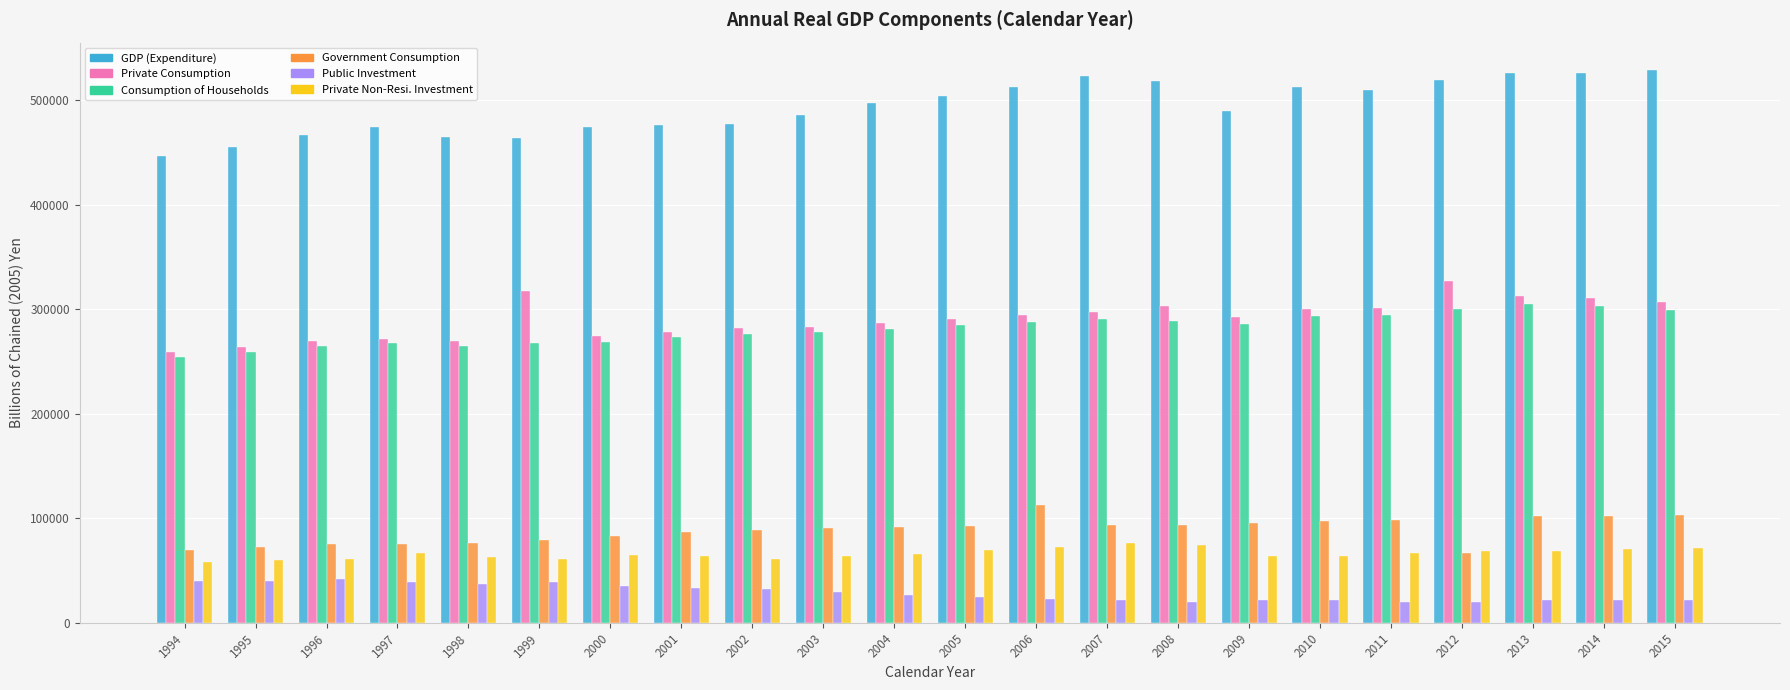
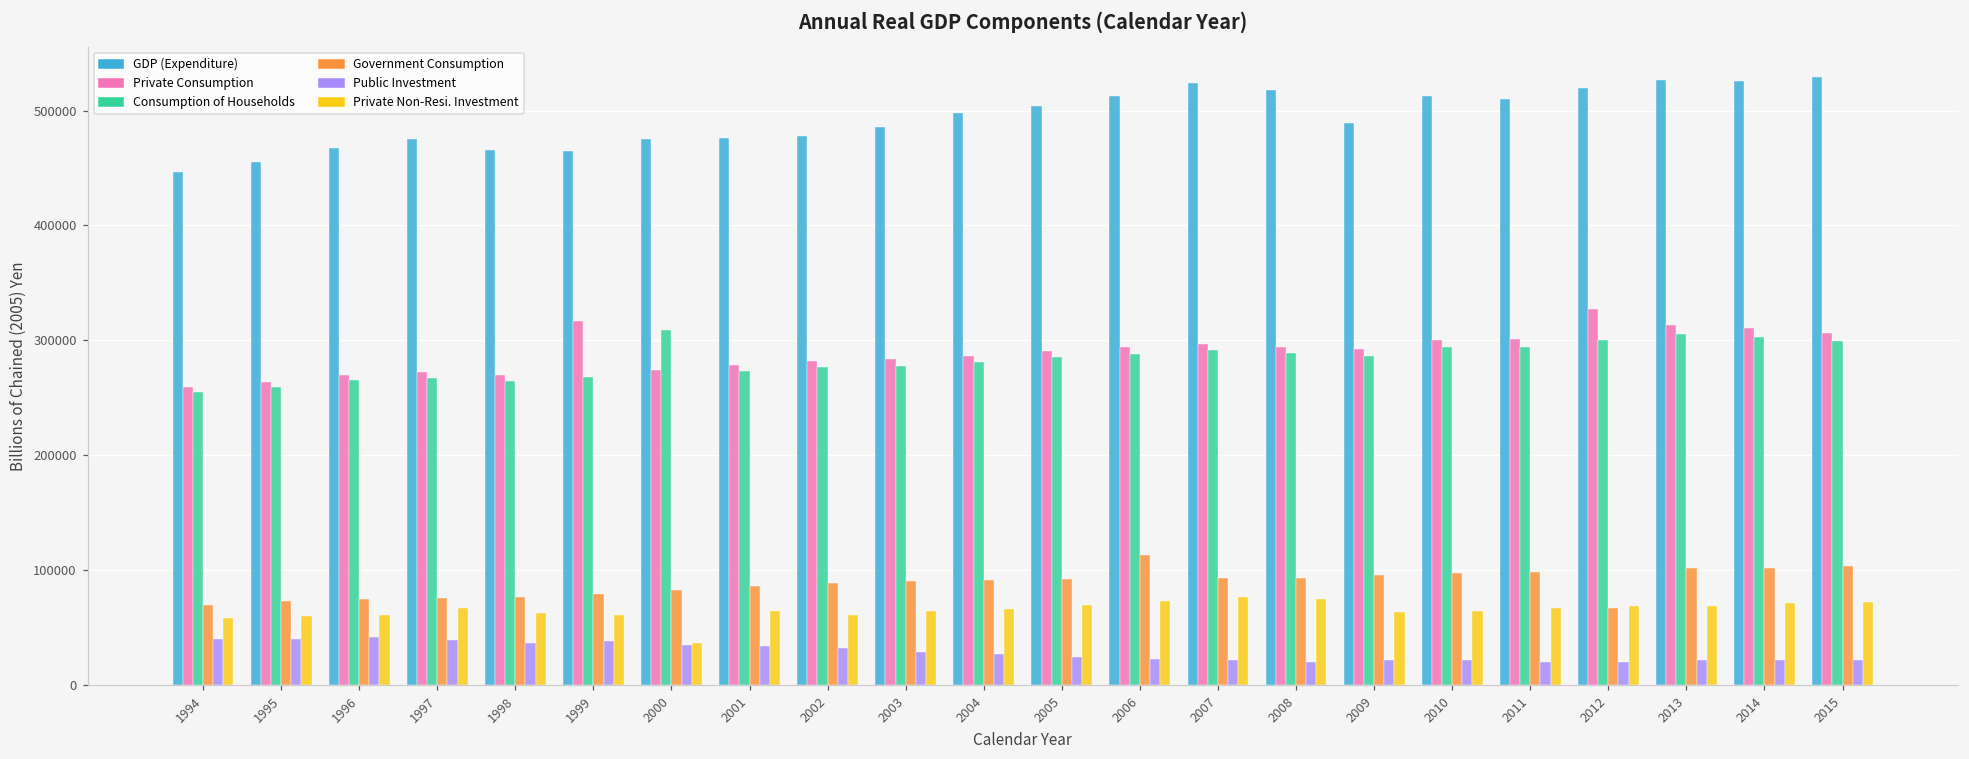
Consumption of Households, 2000: 269000 -> 309000
Private Non-Resi. Investment, 2000: 65000 -> 37000
Private Consumption, 2008: 303000 -> 294000
